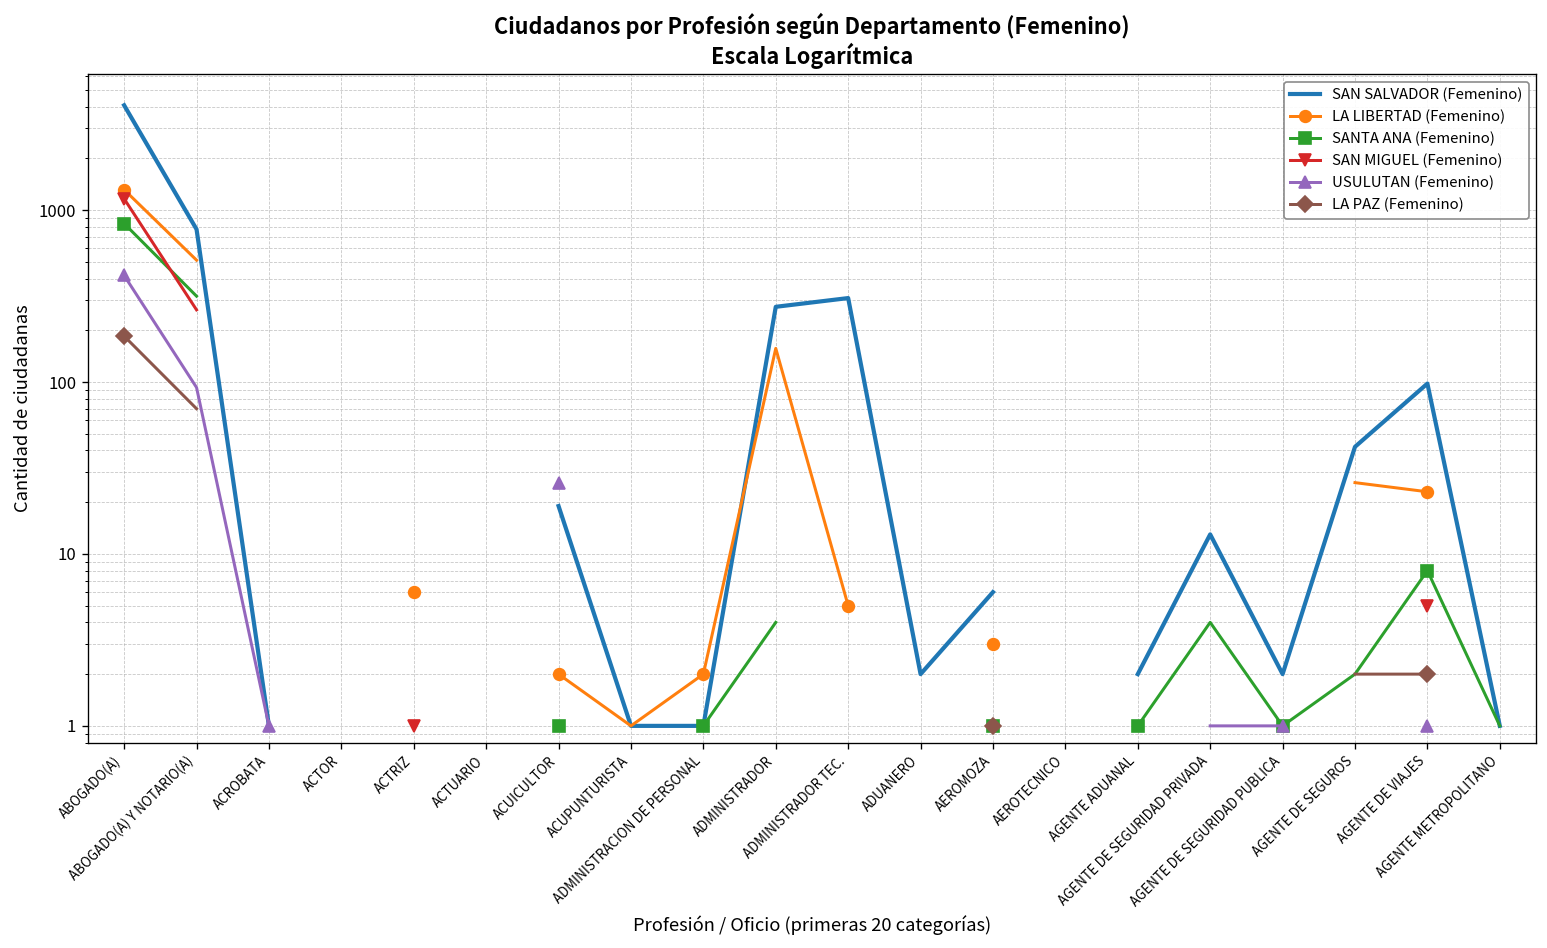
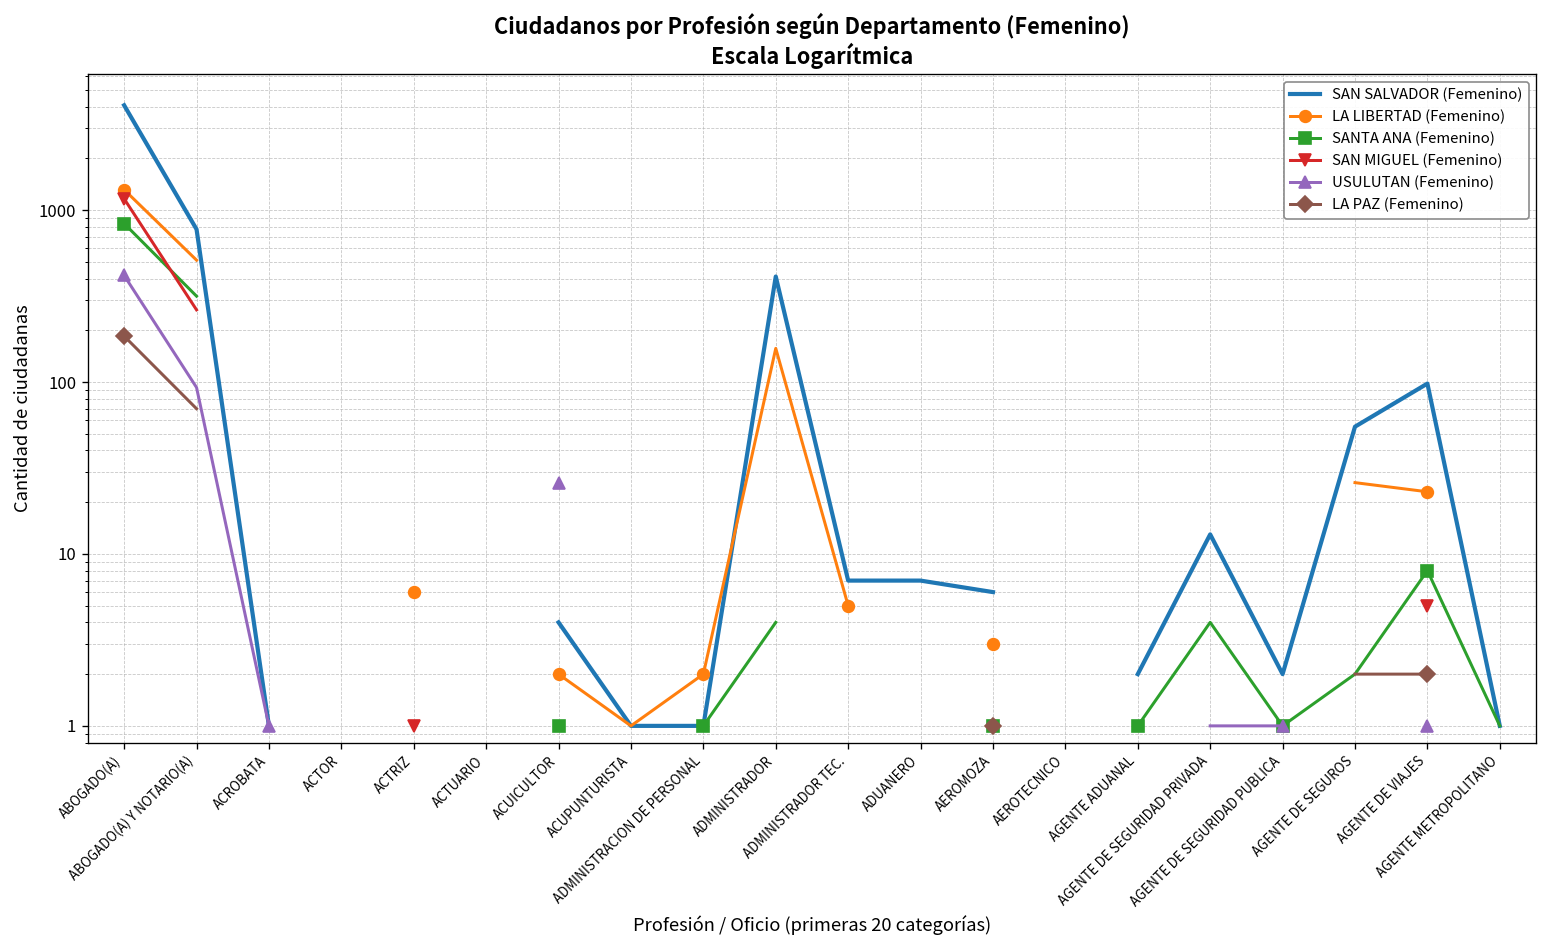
SAN SALVADOR (Femenino), ACUICULTOR: 19 -> 4
SAN SALVADOR (Femenino), ADMINISTRADOR: 270 -> 410
SAN SALVADOR (Femenino), ADMINISTRADOR TEC.: 310 -> 7
SAN SALVADOR (Femenino), ADUANERO: 2 -> 7
SAN SALVADOR (Femenino), AGENTE DE SEGUROS: 42 -> 55
